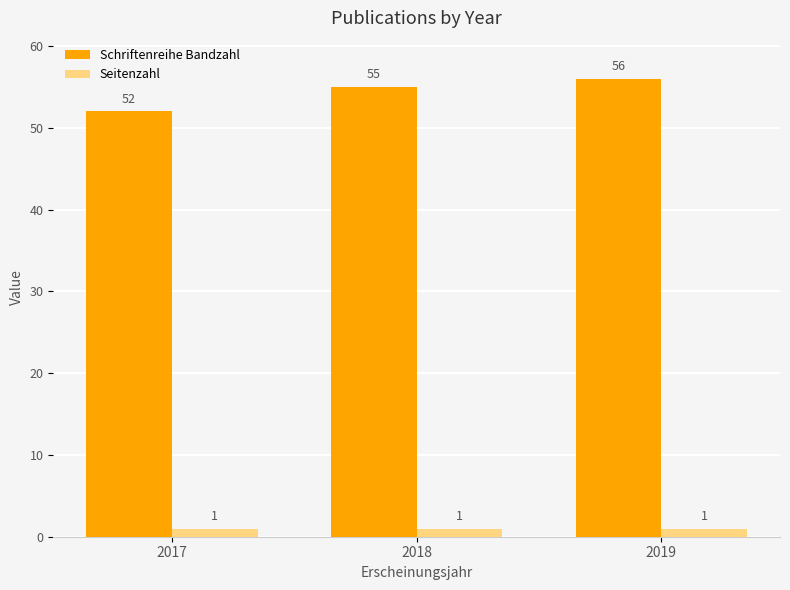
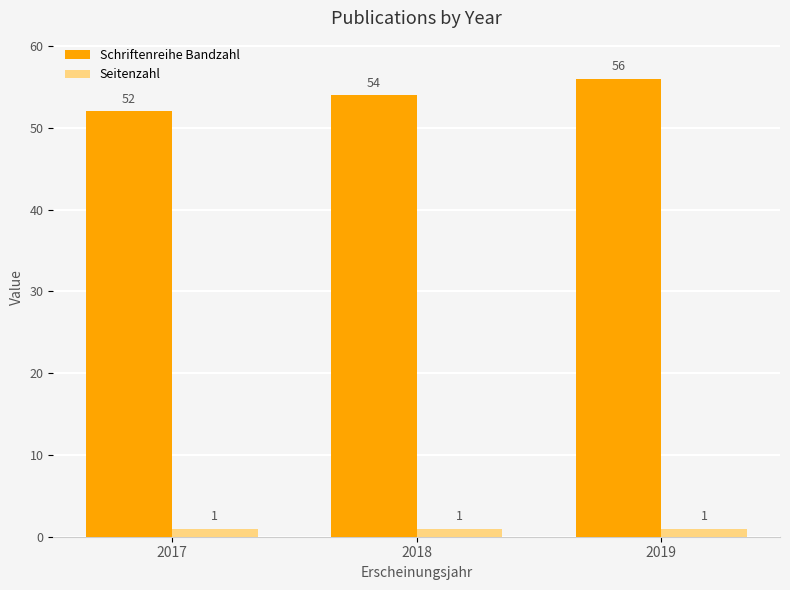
Schriftenreihe Bandzahl, 2018: 55 -> 54
